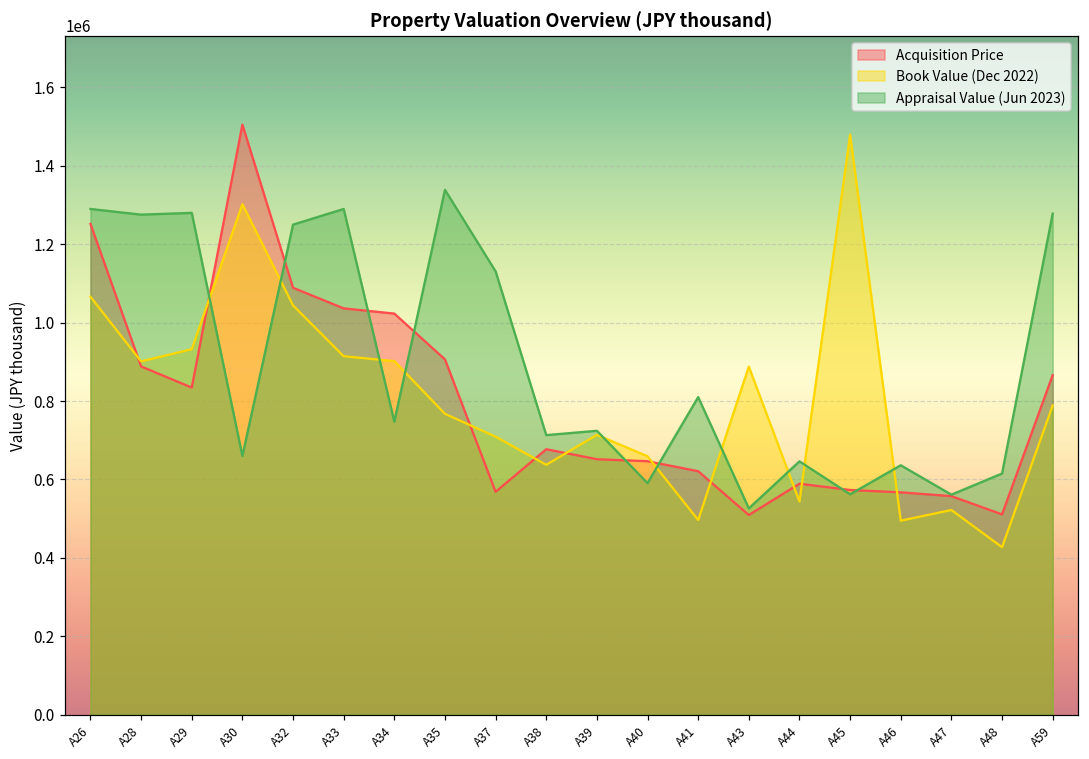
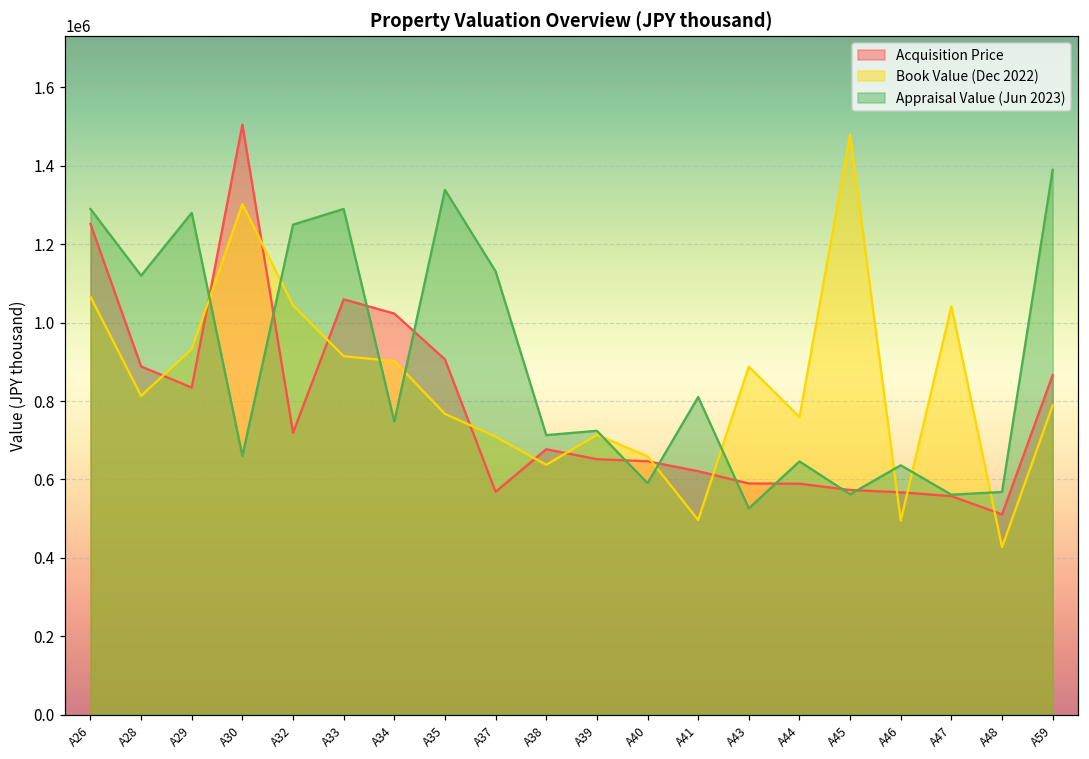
Book Value (Dec 2022), A28: 900000 -> 810000
Appraisal Value (Jun 2023), A28: 1280000 -> 1120000
Acquisition Price, A32: 1090000 -> 720000
Acquisition Price, A33: 1040000 -> 1060000
Acquisition Price, A43: 510000 -> 590000
Book Value (Dec 2022), A44: 540000 -> 760000
Book Value (Dec 2022), A47: 520000 -> 1040000
Appraisal Value (Jun 2023), A48: 620000 -> 570000
Appraisal Value (Jun 2023), A59: 1280000 -> 1390000
